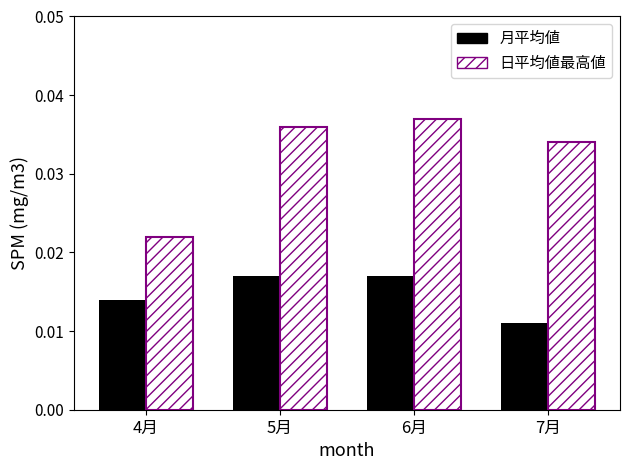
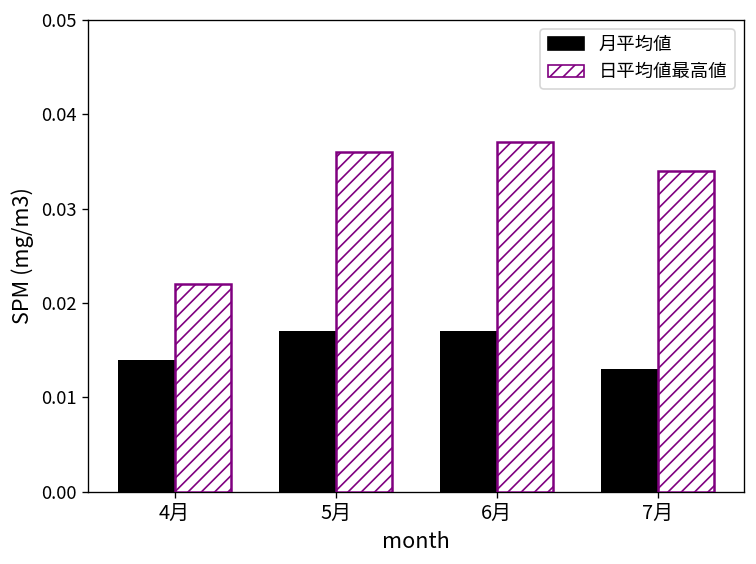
月平均値, 7月: 0.011 -> 0.013
